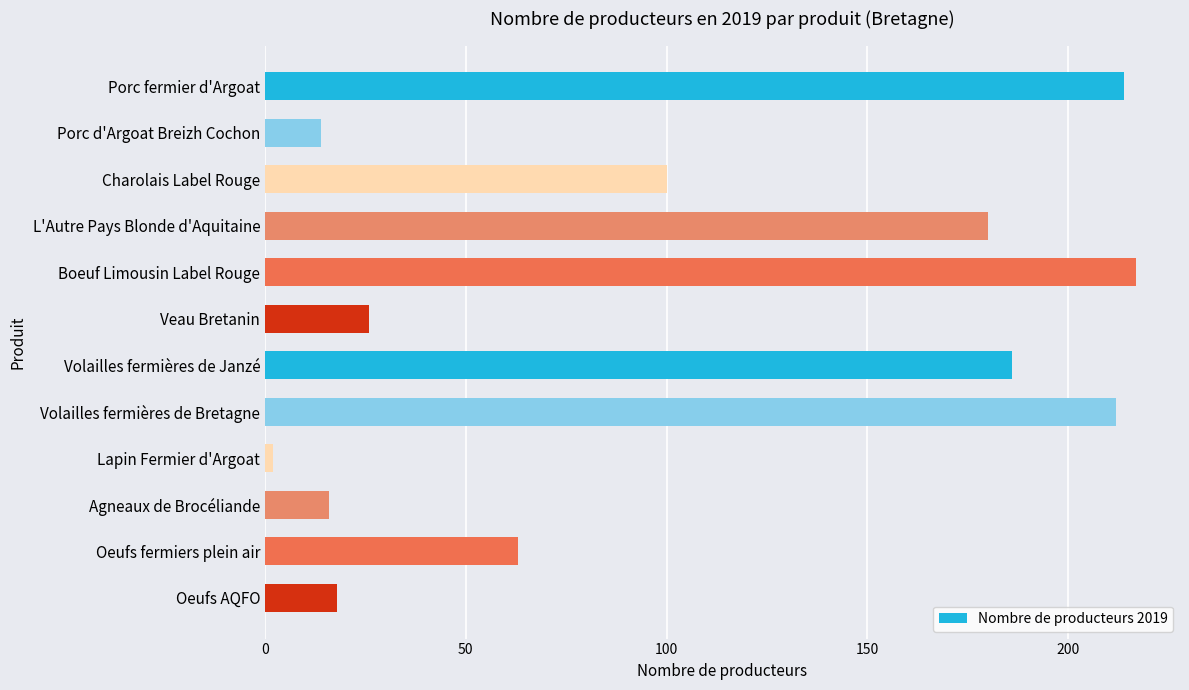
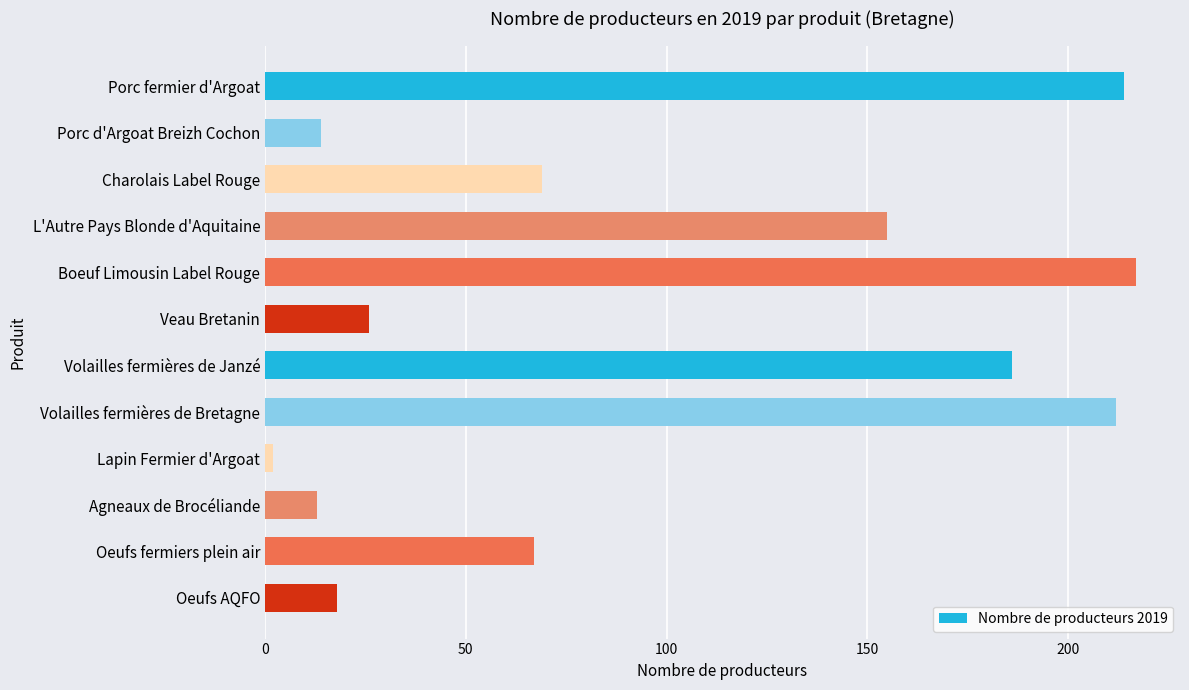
Charolais Label Rouge: 100 -> 69
L'Autre Pays Blonde d'Aquitaine: 180 -> 155
Agneaux de Brocéliande: 16 -> 13
Oeufs fermiers plein air: 63 -> 67
